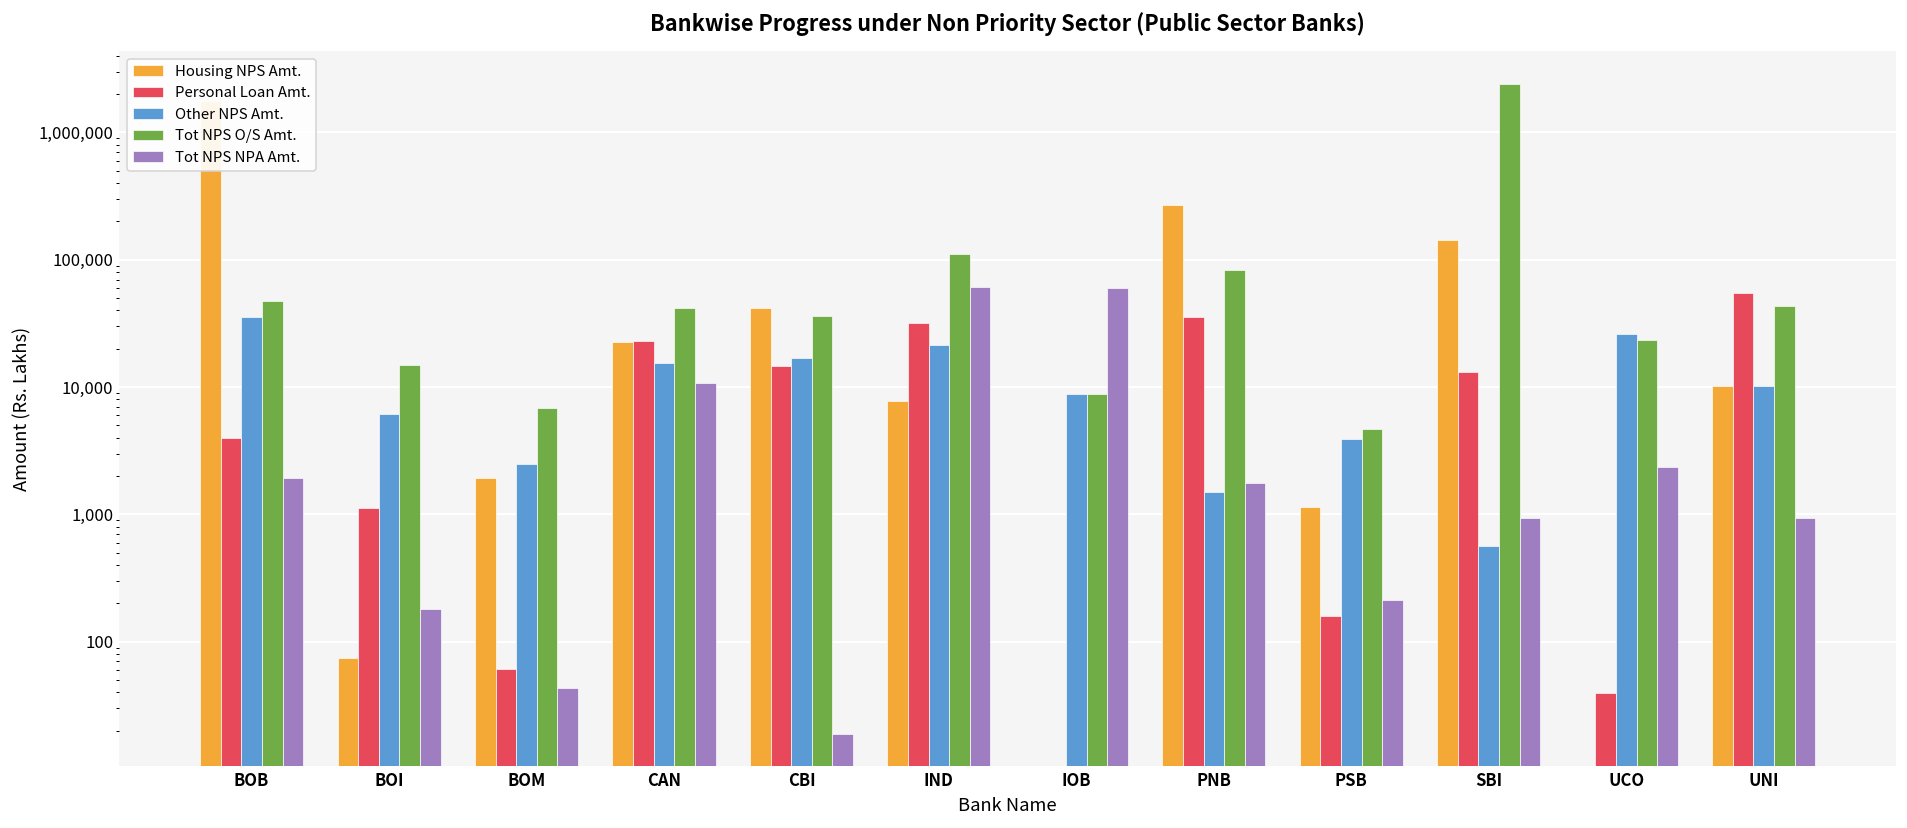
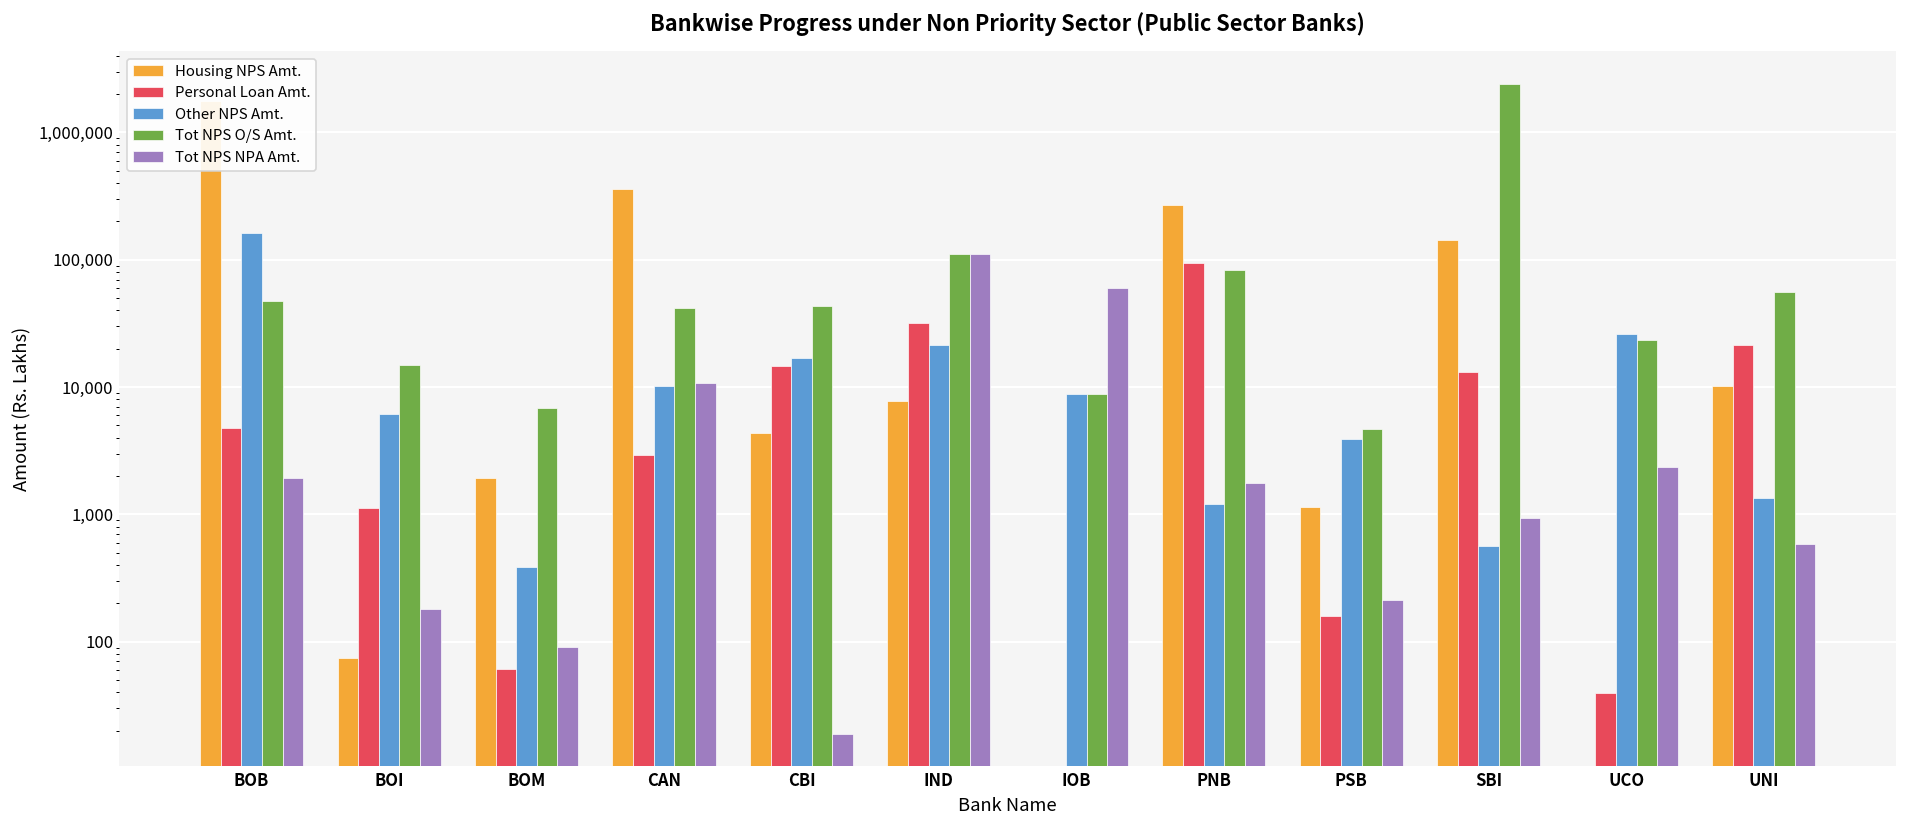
Personal Loan Amt., BOB: 4,000 -> 5,000
Other NPS Amt., BOB: 36,000 -> 160,000
Other NPS Amt., BOM: 2,500 -> 390
Tot NPS NPA Amt., BOM: 43 -> 90
Housing NPS Amt., CAN: 23,000 -> 360,000
Personal Loan Amt., CAN: 23,000 -> 2,900
Other NPS Amt., CAN: 15,000 -> 10,000
Housing NPS Amt., CBI: 42,000 -> 4,400
Tot NPS O/S Amt., CBI: 36,000 -> 44,000
Tot NPS NPA Amt., IND: 60,000 -> 110,000
Personal Loan Amt., PNB: 35,000 -> 100,000
Other NPS Amt., PNB: 1,500 -> 1,200
Personal Loan Amt., UNI: 50,000 -> 21,000
Other NPS Amt., UNI: 10,000 -> 1,300
Tot NPS O/S Amt., UNI: 43,000 -> 60,000
Tot NPS NPA Amt., UNI: 900 -> 600
